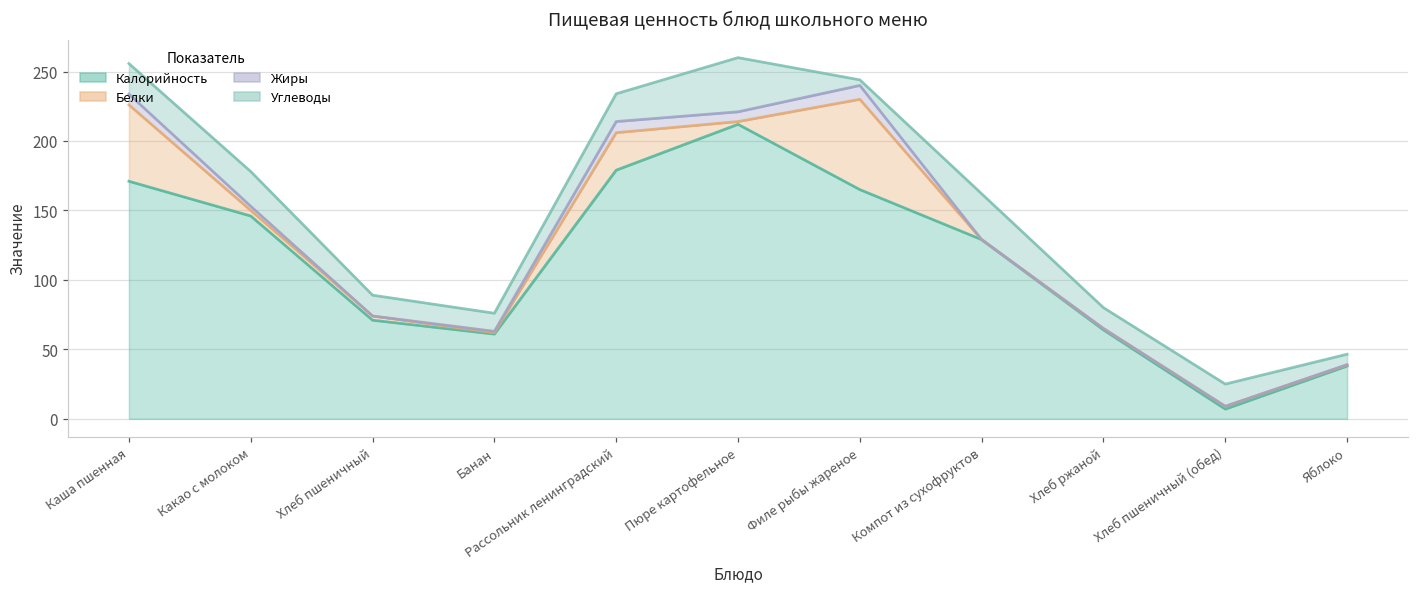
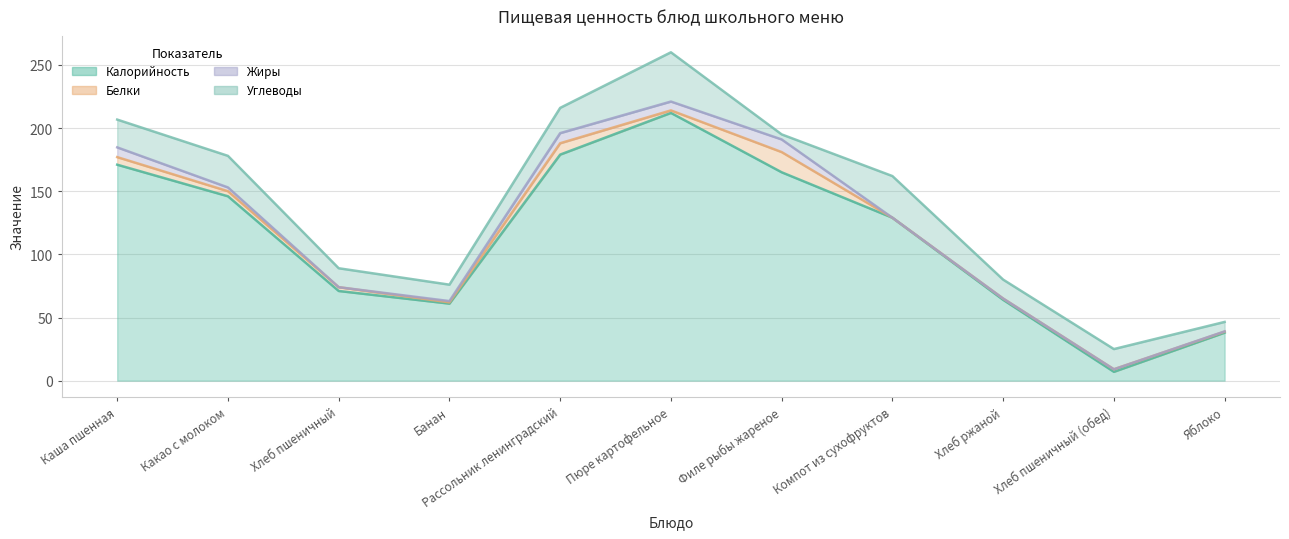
Белки, Каша пшенная: 55 -> 6
Белки, Рассольник ленинградский: 27 -> 9
Белки, Филе рыбы жареное: 65 -> 16
